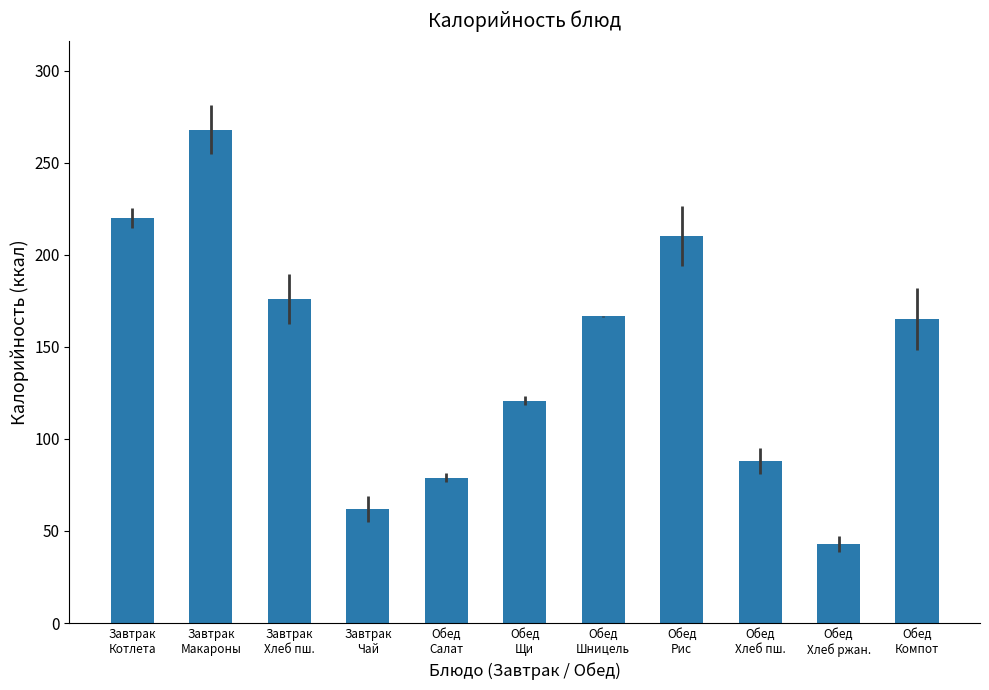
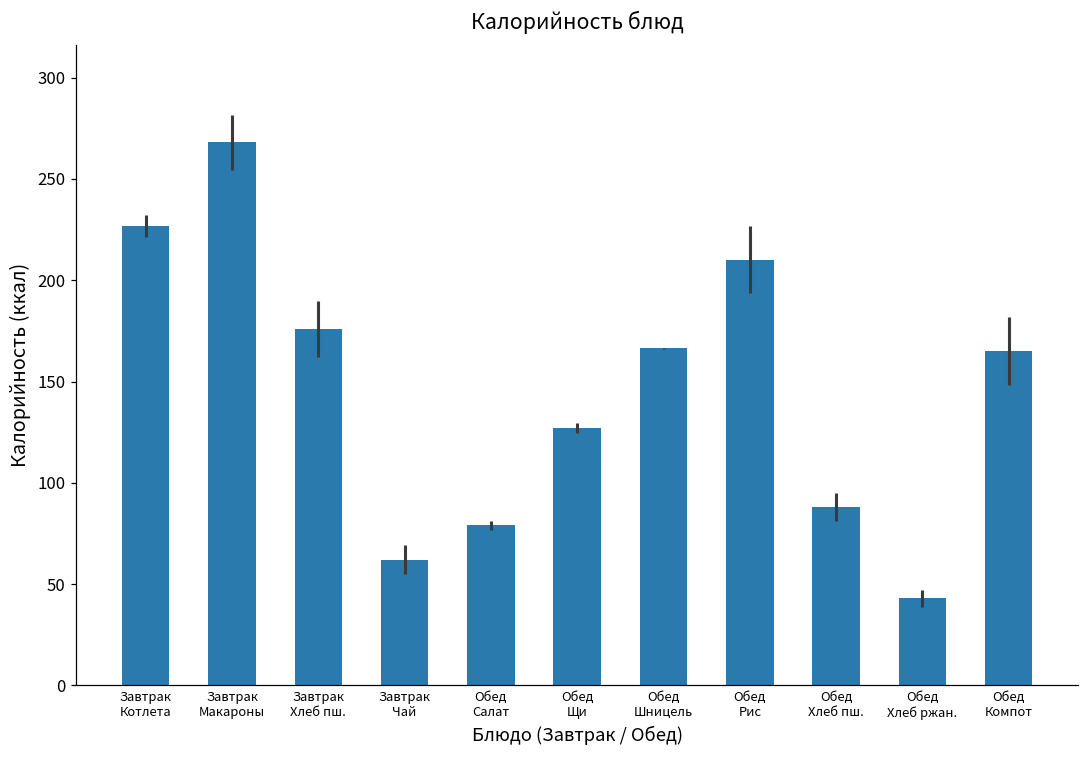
Завтрак Котлета: 220 -> 227
Обед Щи: 121 -> 127
